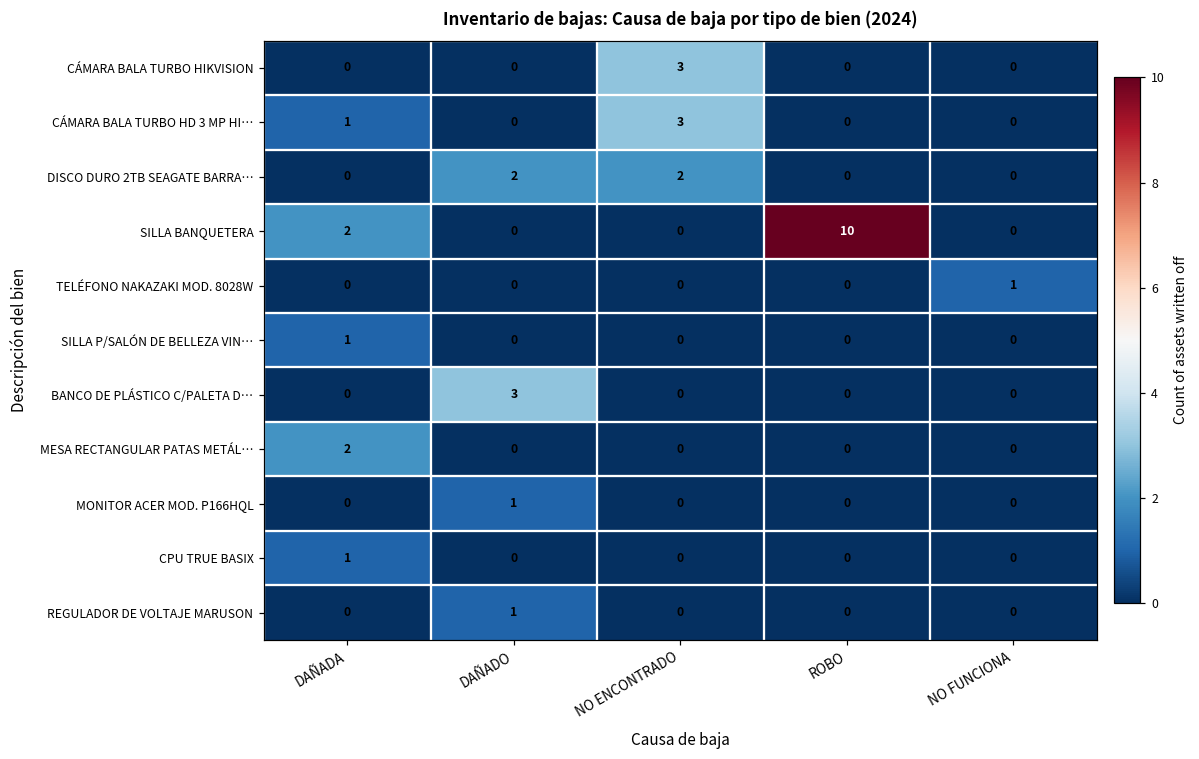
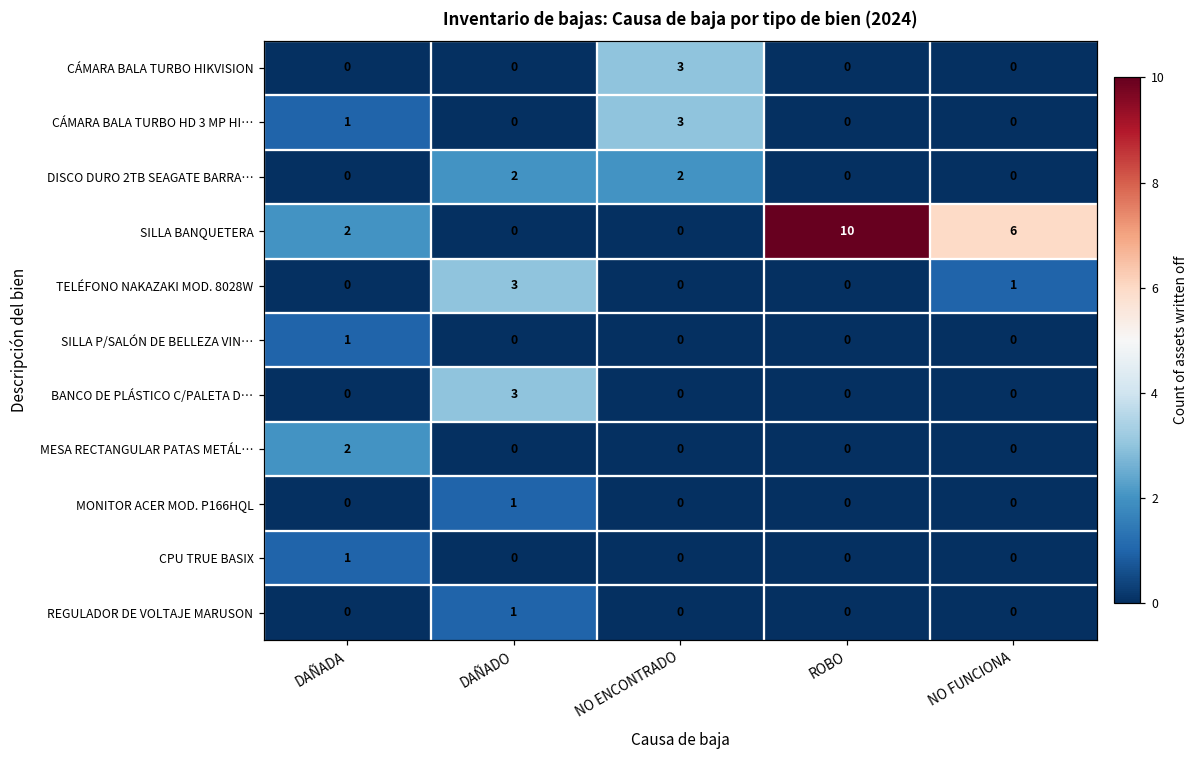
SILLA BANQUETERA, NO FUNCIONA: 0 -> 6
TELÉFONO NAKAZAKI MOD. 8028W, DAÑADO: 0 -> 3
